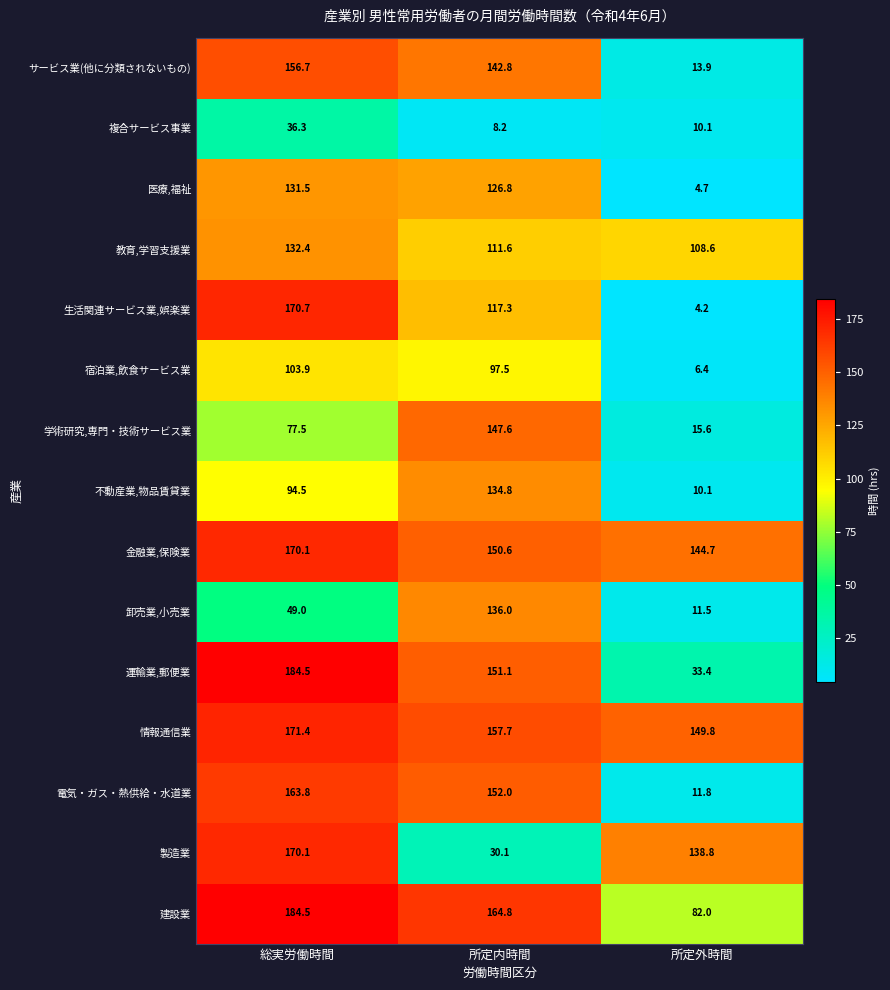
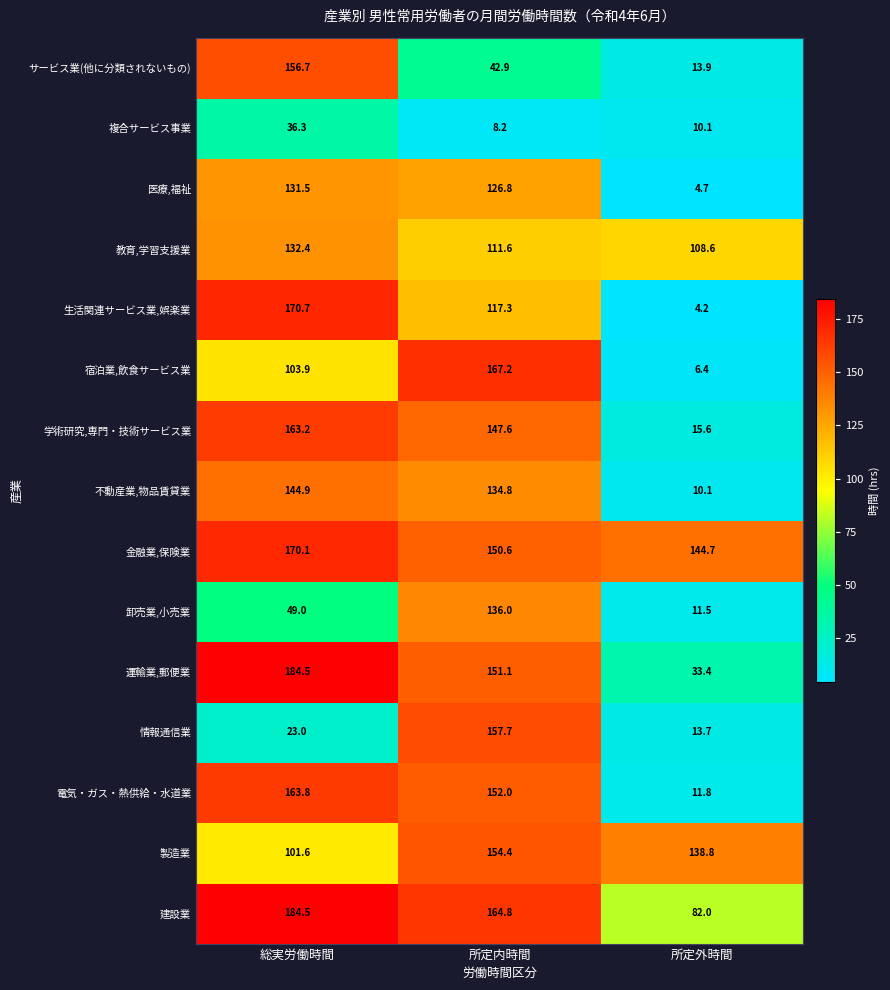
サービス業(他に分類されないもの), 所定内時間: 142.8 -> 42.9
宿泊業,飲食サービス業, 所定内時間: 97.5 -> 167.2
学術研究,専門・技術サービス業, 総実労働時間: 77.5 -> 163.2
不動産業,物品賃貸業, 総実労働時間: 94.5 -> 144.9
情報通信業, 総実労働時間: 171.4 -> 23.0
情報通信業, 所定外時間: 149.8 -> 13.7
製造業, 総実労働時間: 170.1 -> 101.6
製造業, 所定内時間: 30.1 -> 154.4
